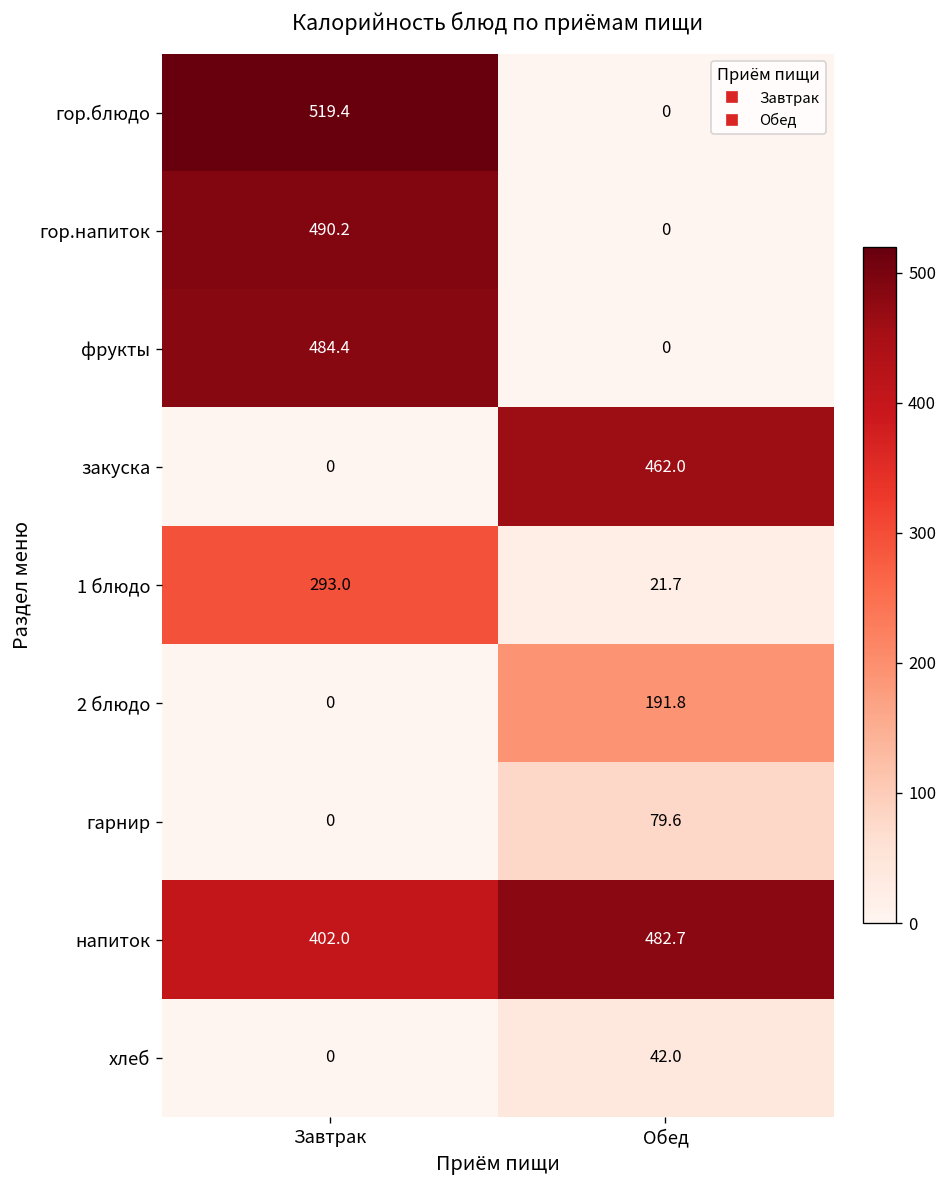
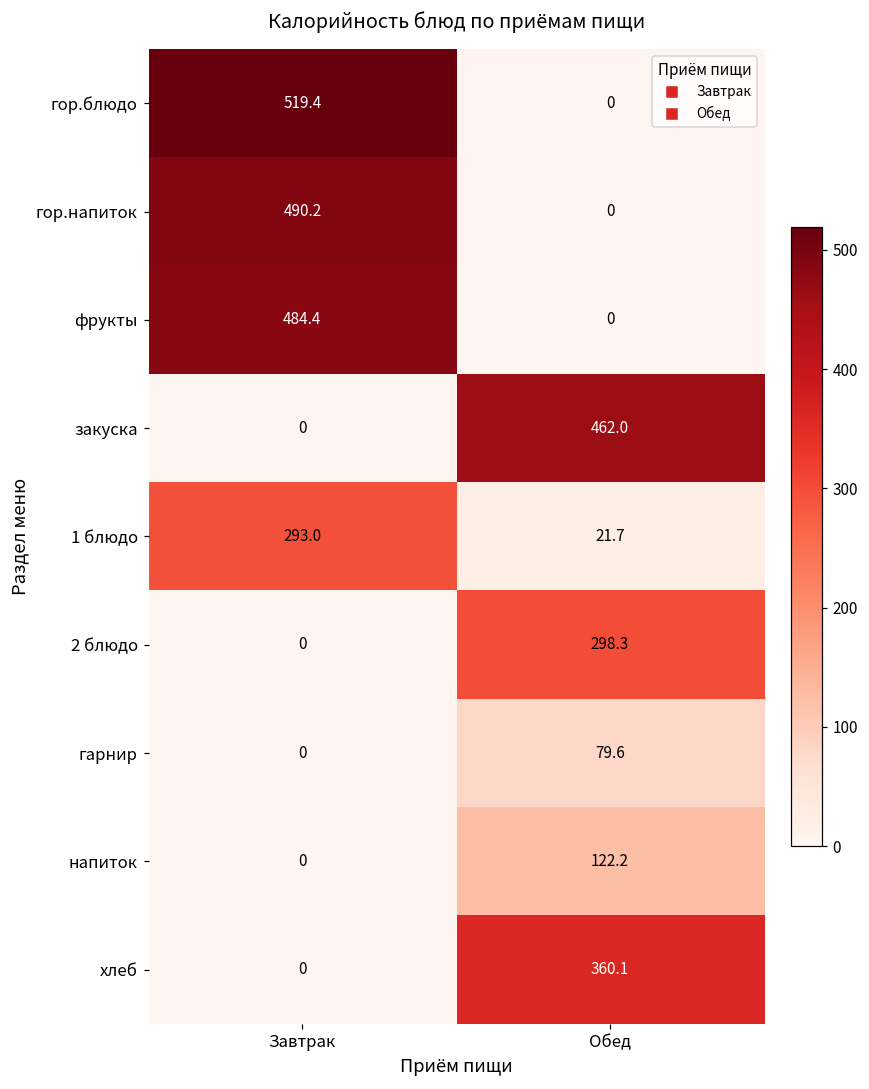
2 блюдо, Обед: 191.8 -> 298.3
напиток, Завтрак: 402.0 -> 0
напиток, Обед: 482.7 -> 122.2
хлеб, Обед: 42.0 -> 360.1
